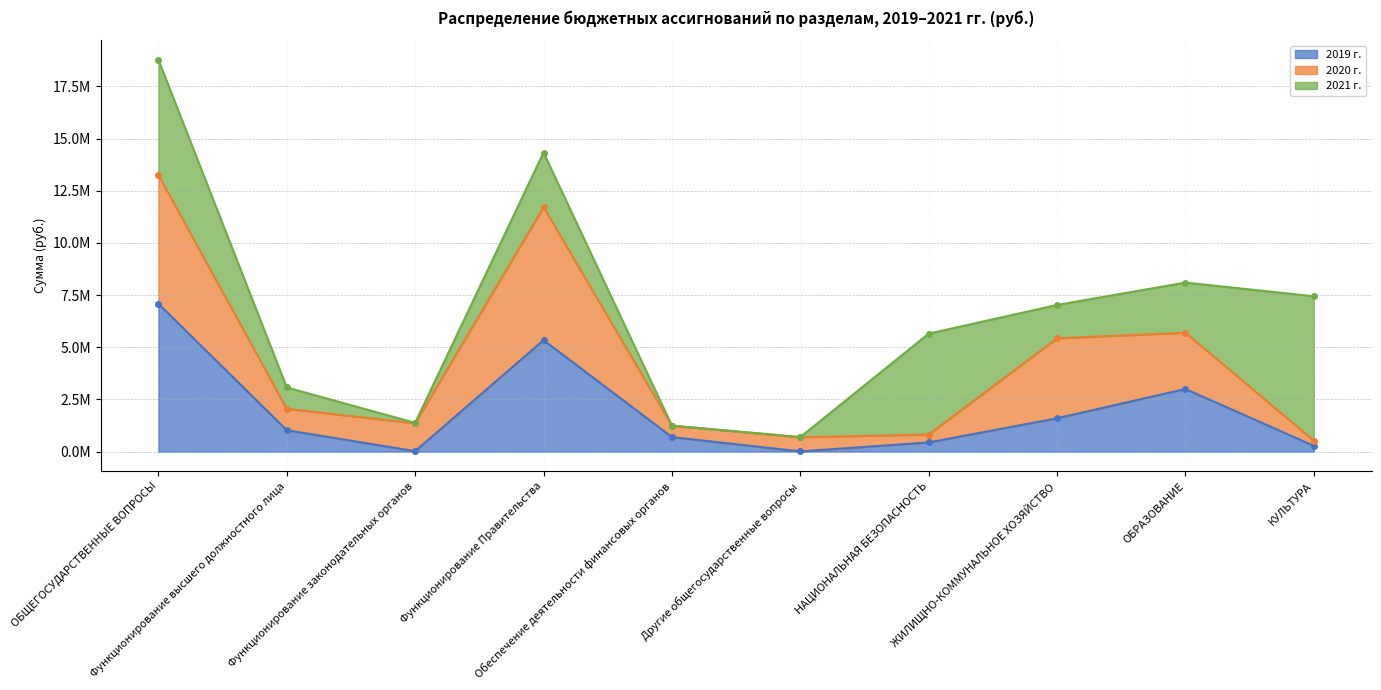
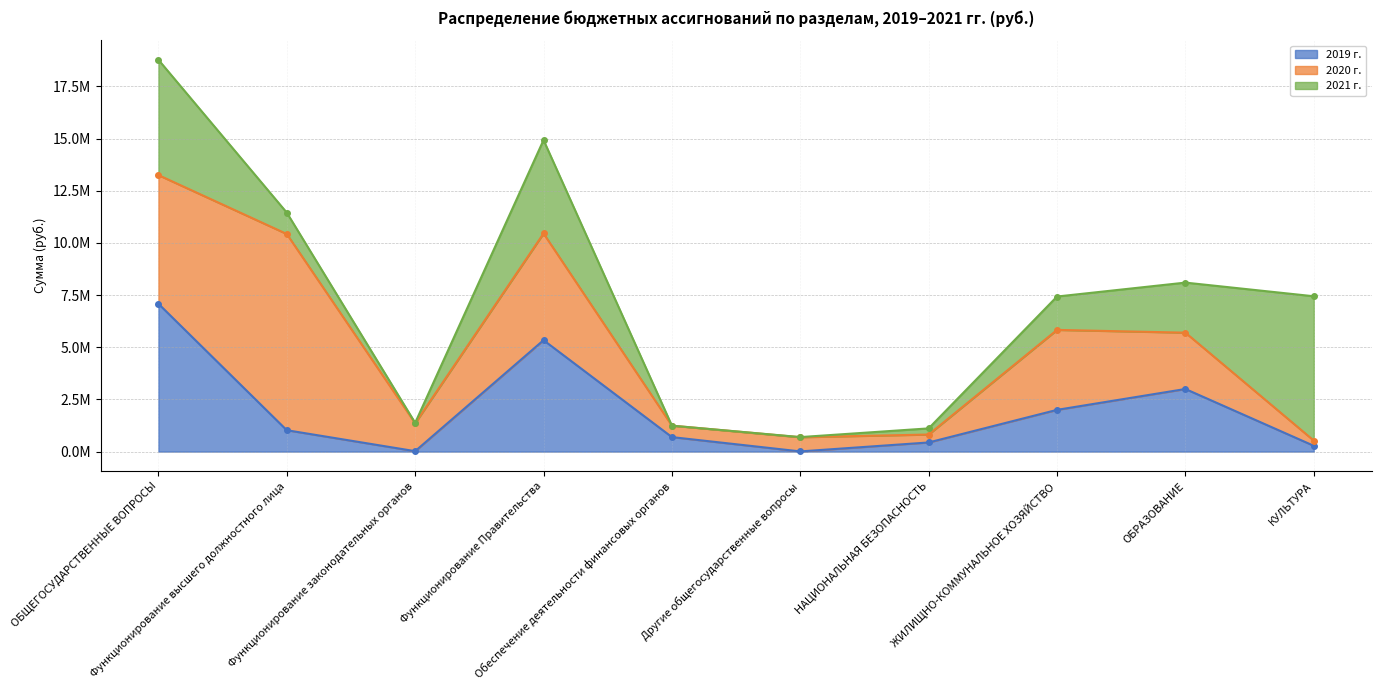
2020 г., Функционирование высшего должностного лица: 1000000 -> 9400000
2020 г., Функционирование Правительства: 6400000 -> 5100000
2021 г., Функционирование Правительства: 2600000 -> 4500000
2021 г., НАЦИОНАЛЬНАЯ БЕЗОПАСНОСТЬ: 4800000 -> 300000
2019 г., ЖИЛИЩНО-КОММУНАЛЬНОЕ ХОЗЯЙСТВО: 1600000 -> 2000000
